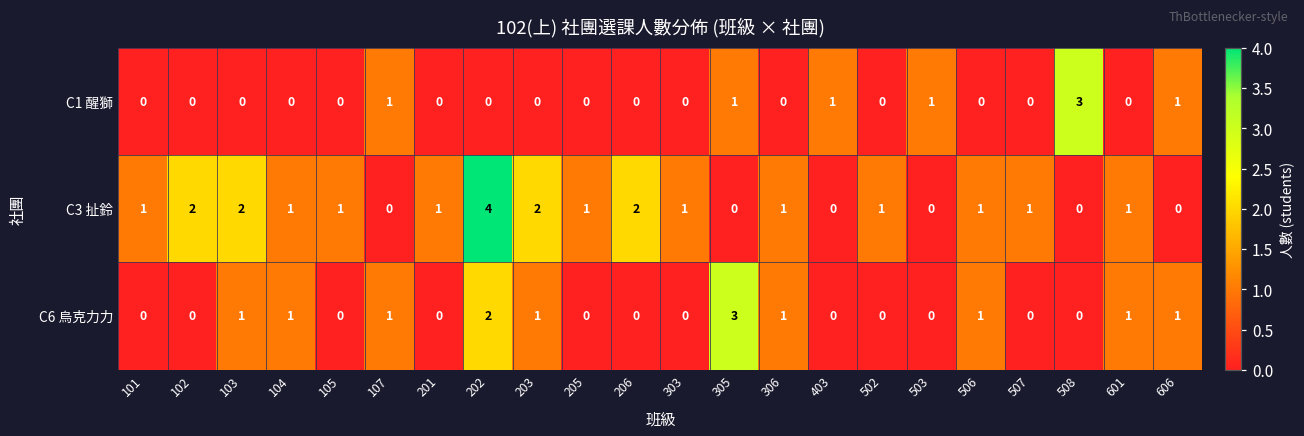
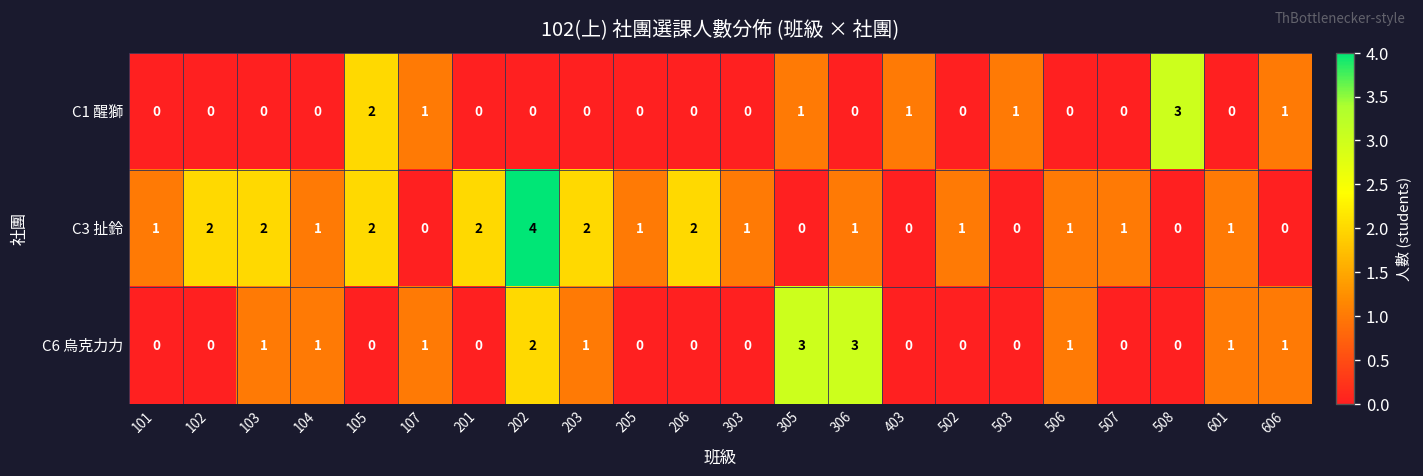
C1 醒獅, 105: 0 -> 2
C3 扯鈴, 105: 1 -> 2
C3 扯鈴, 201: 1 -> 2
C6 烏克力力, 306: 1 -> 3
